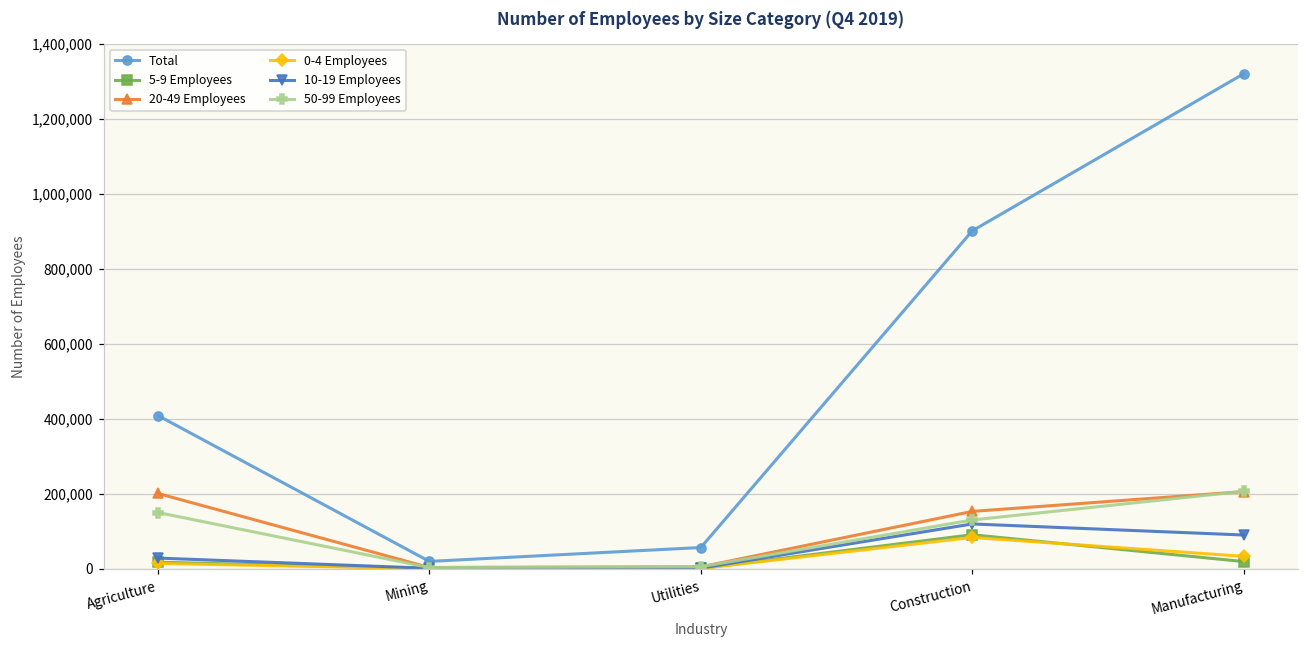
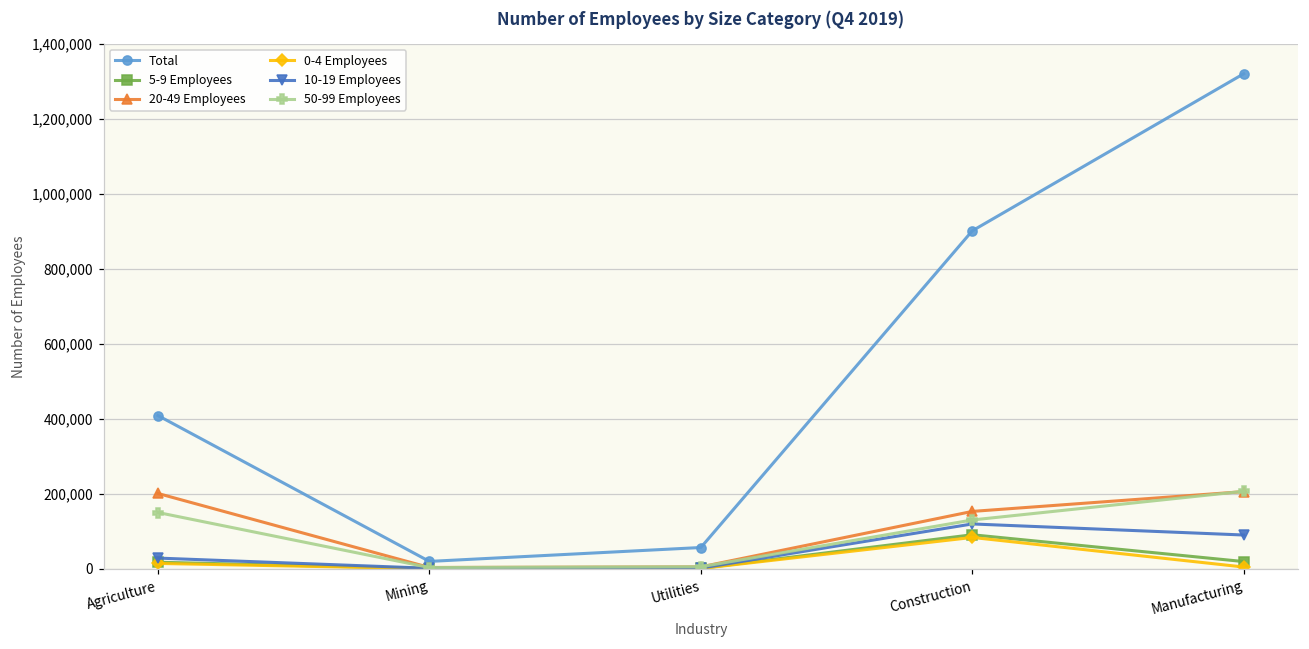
0-4 Employees, Manufacturing: 30,000 -> 0
